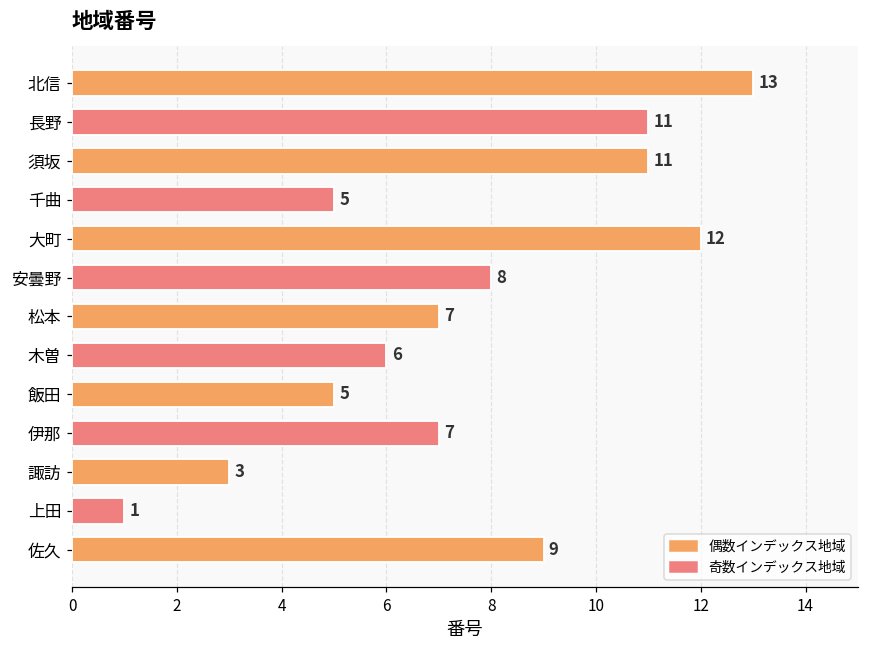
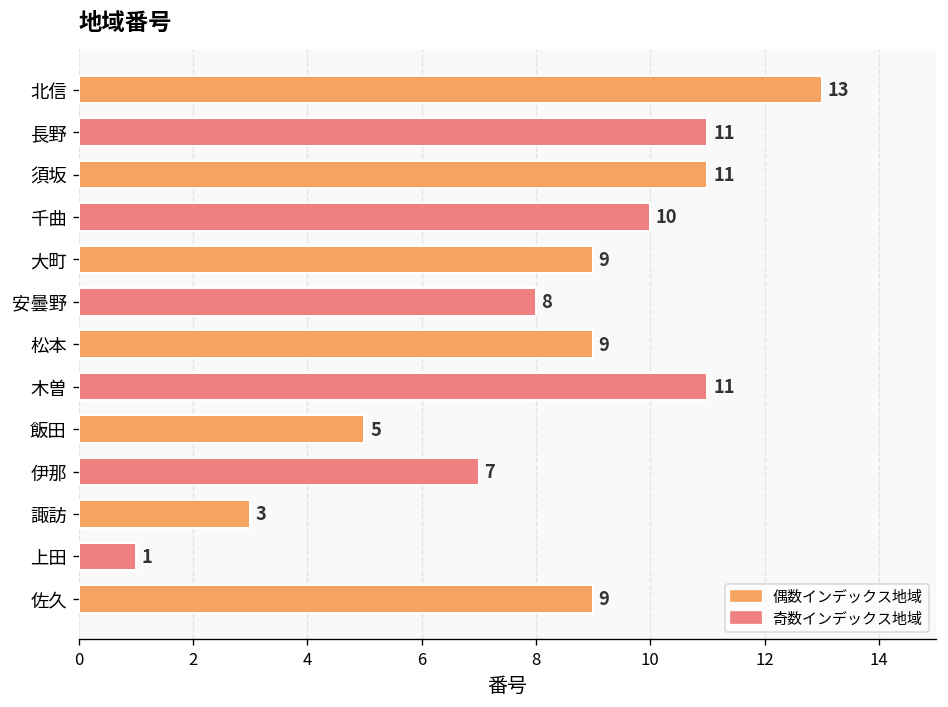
千曲: 5 -> 10
大町: 12 -> 9
松本: 7 -> 9
木曽: 6 -> 11
